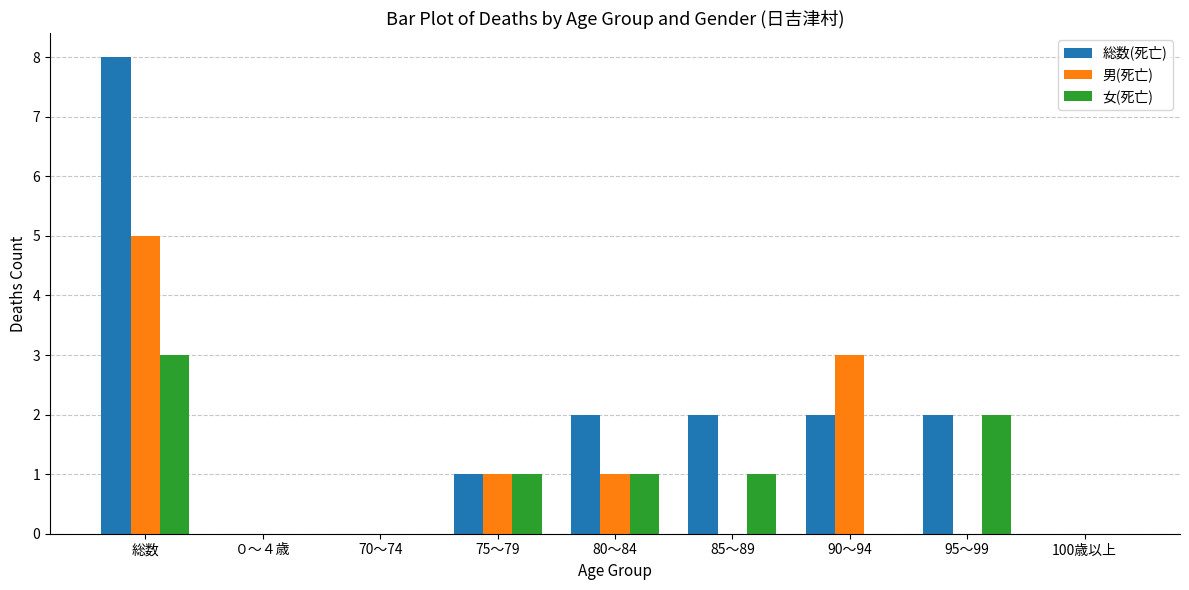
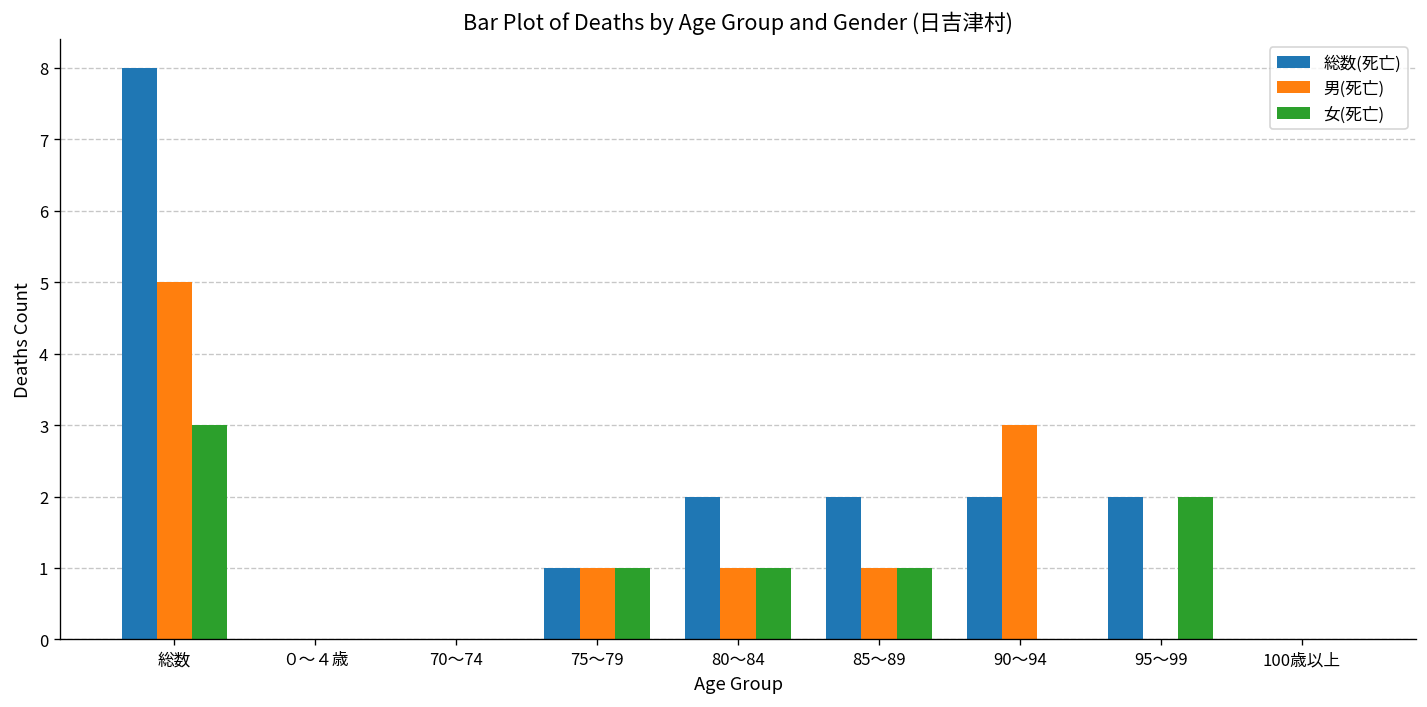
男(死亡), 85～89: 0 -> 1
